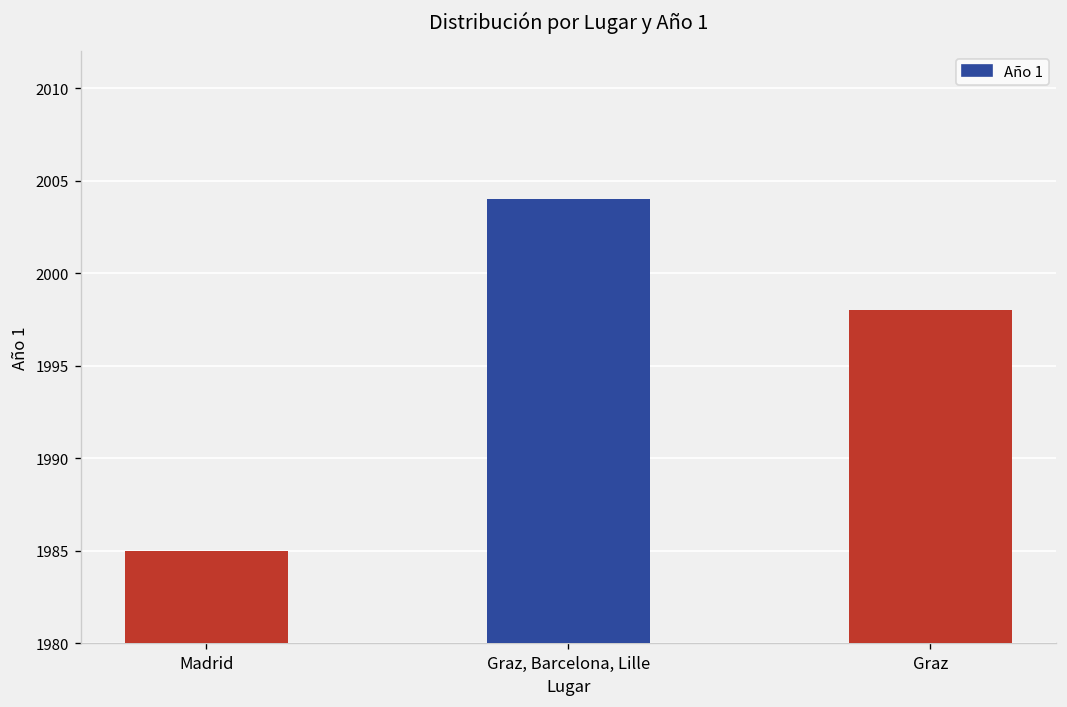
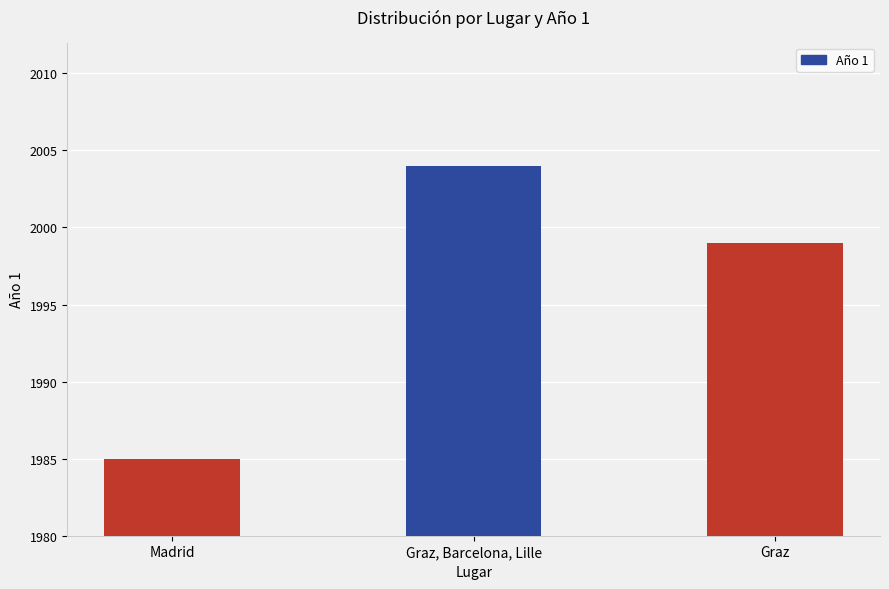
Graz: 1998 -> 1999
